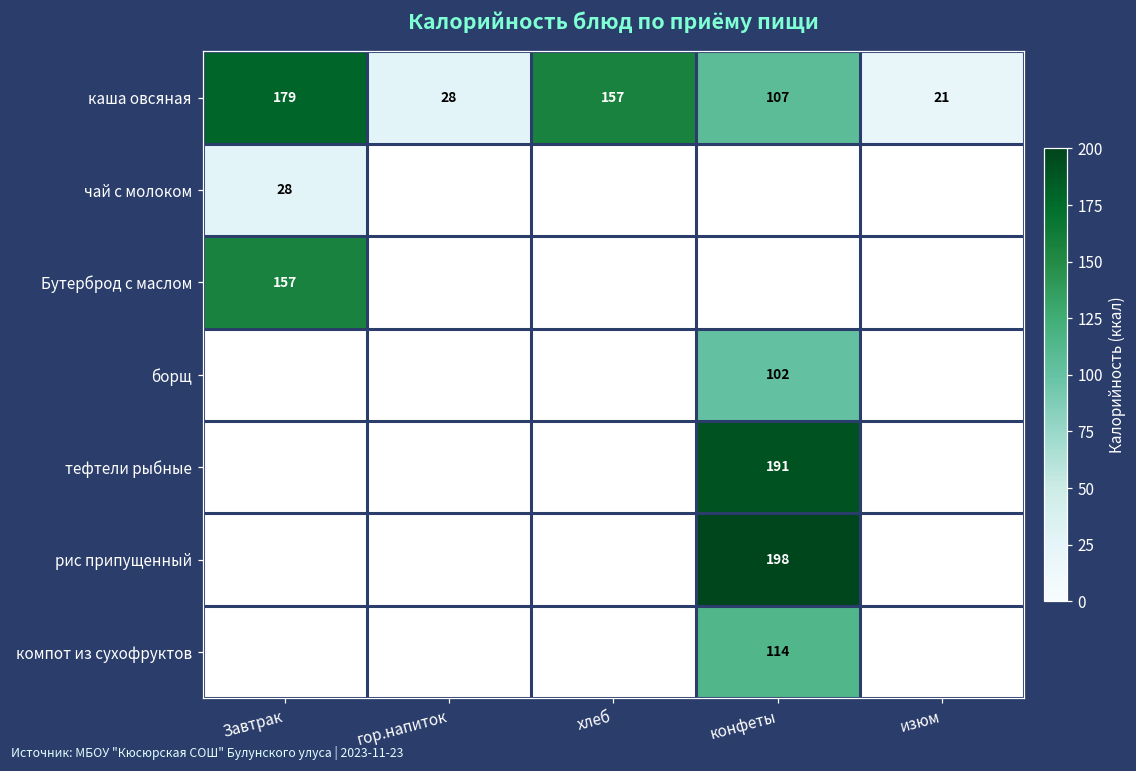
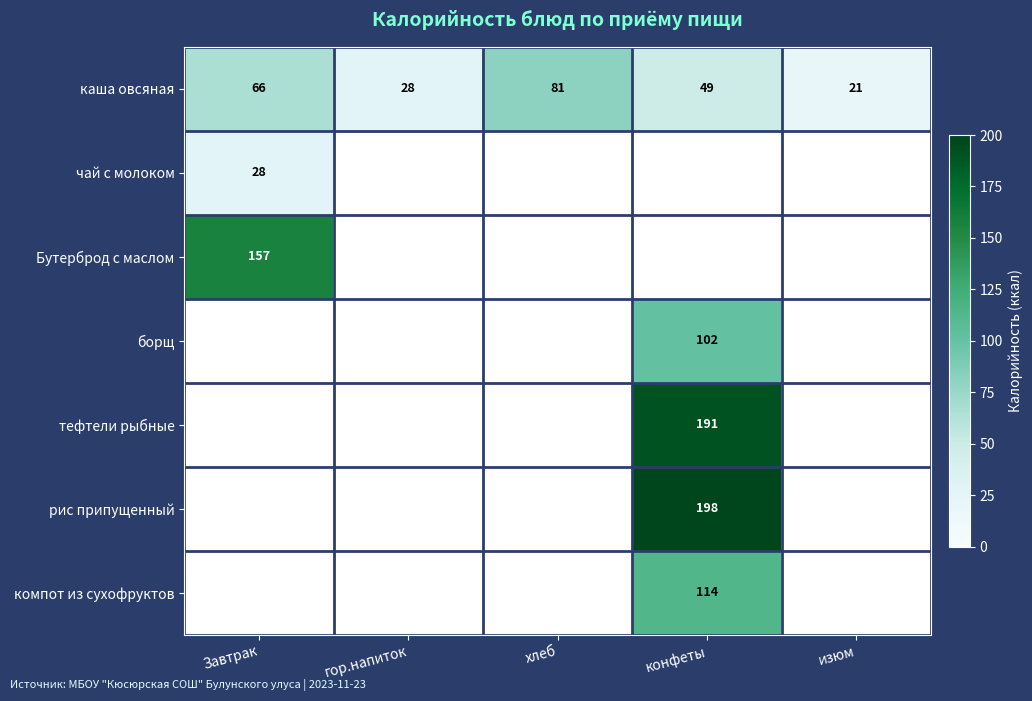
каша овсяная, Завтрак: 179 -> 66
каша овсяная, хлеб: 157 -> 81
каша овсяная, конфеты: 107 -> 49
